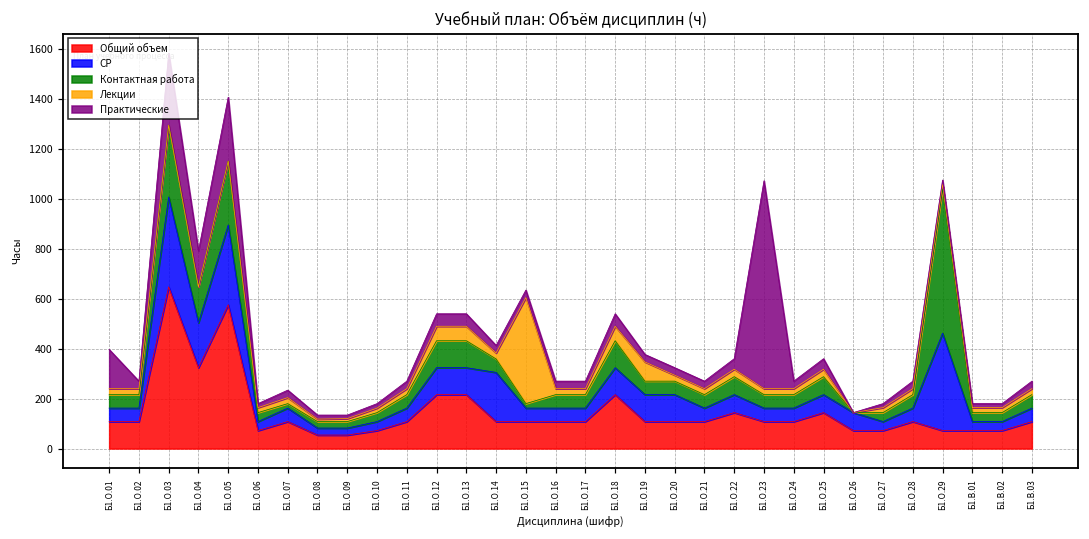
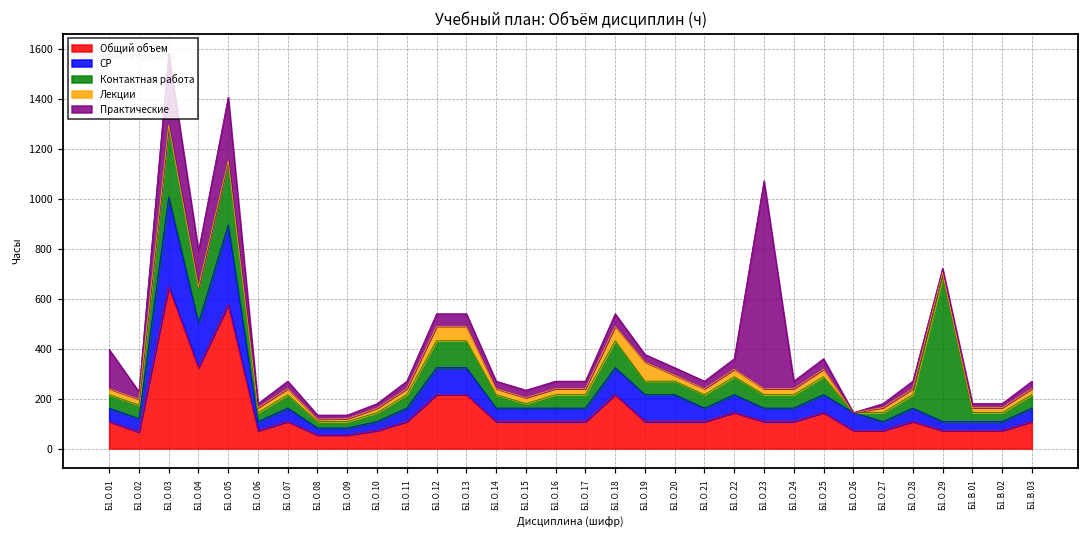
Общий объем, Б1.О.02: 110 -> 70
Контактная работа, Б1.О.07: 20 -> 50
СР, Б1.О.14: 200 -> 50
Лекции, Б1.О.15: 430 -> 20
СР, Б1.О.29: 390 -> 40
